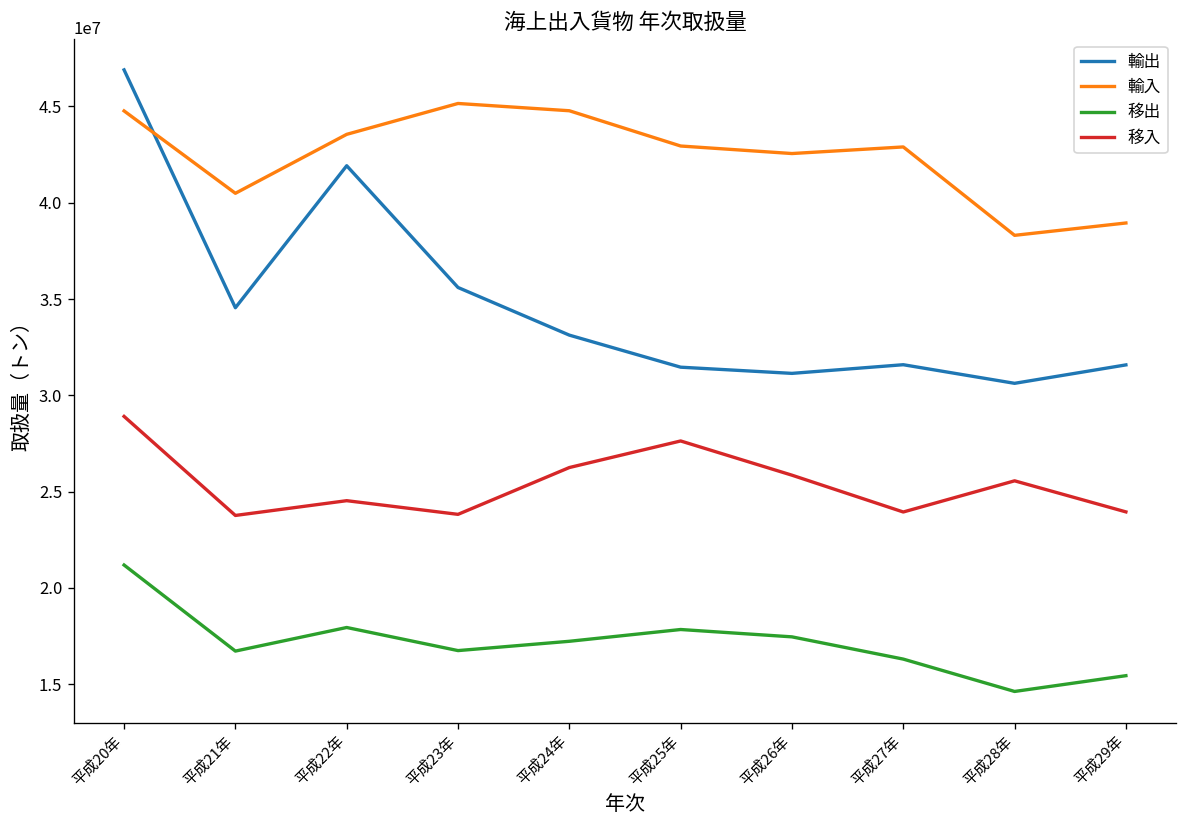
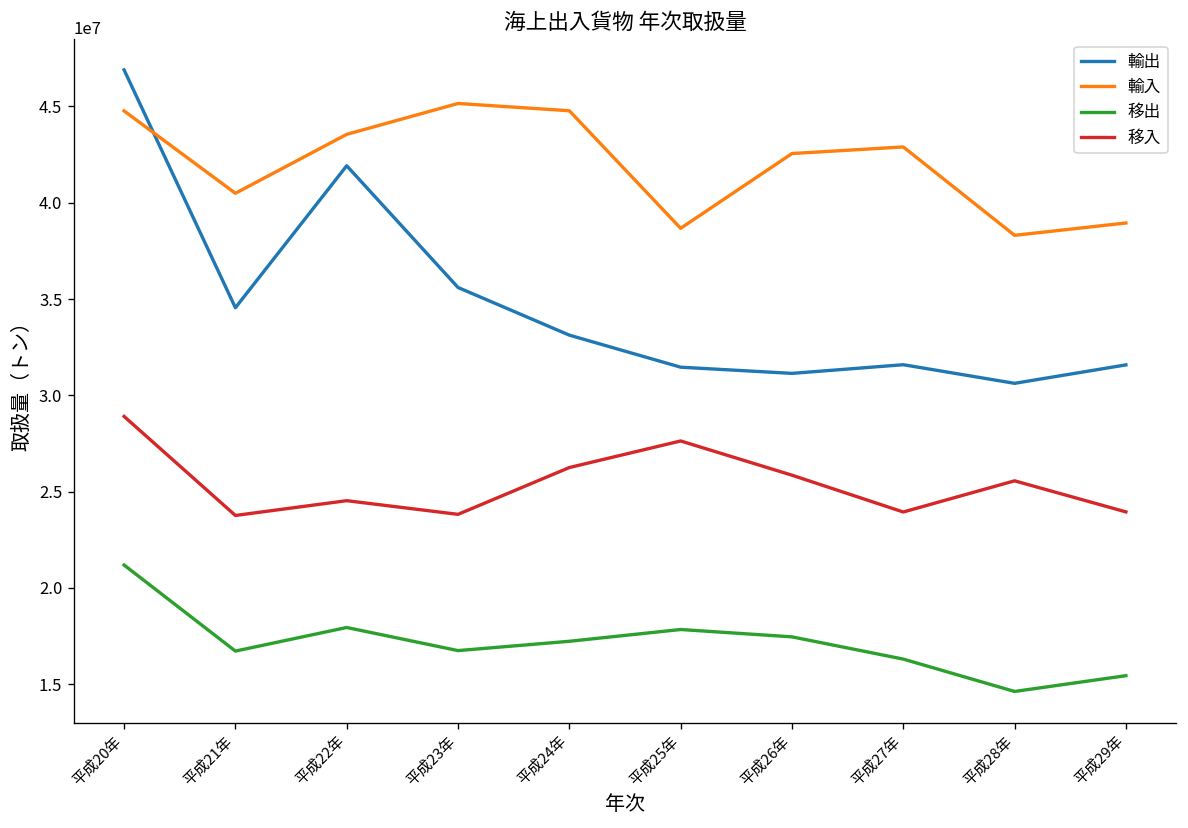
輸入, 平成25年: 42900000 -> 38700000
